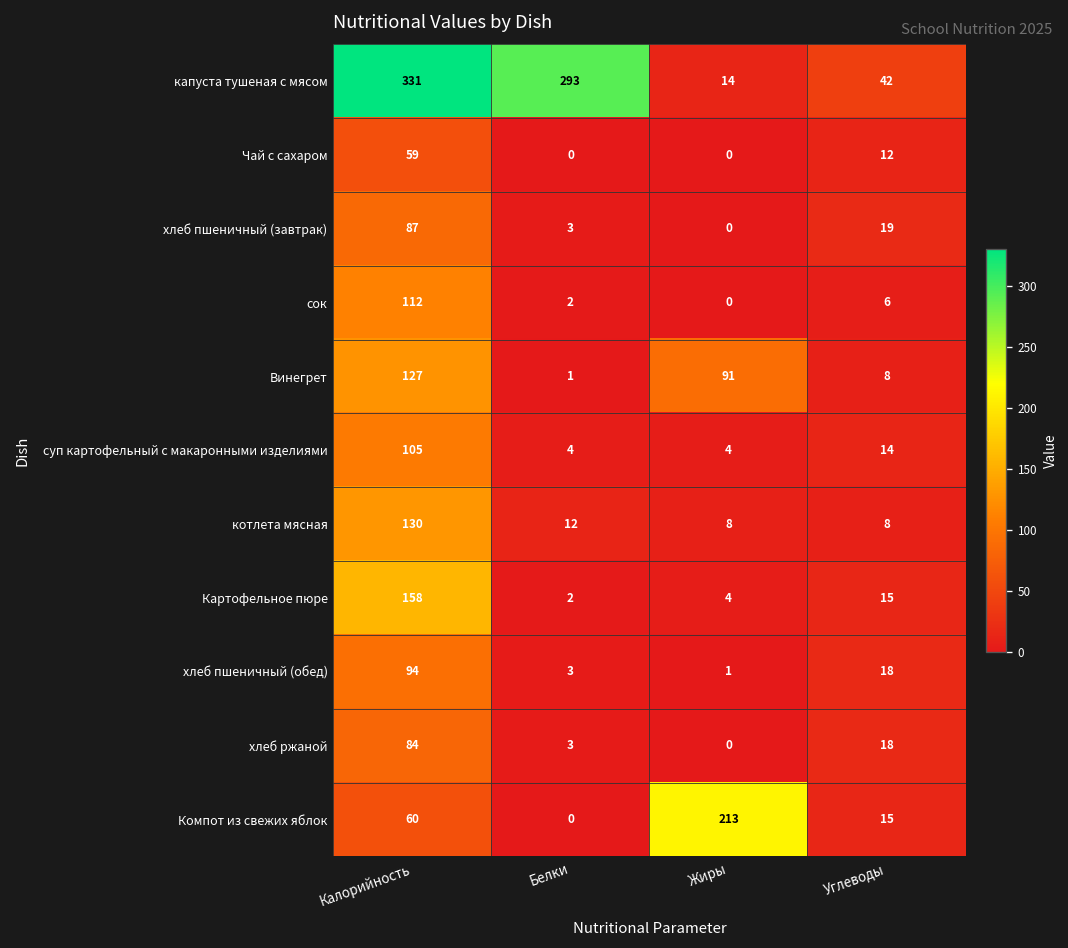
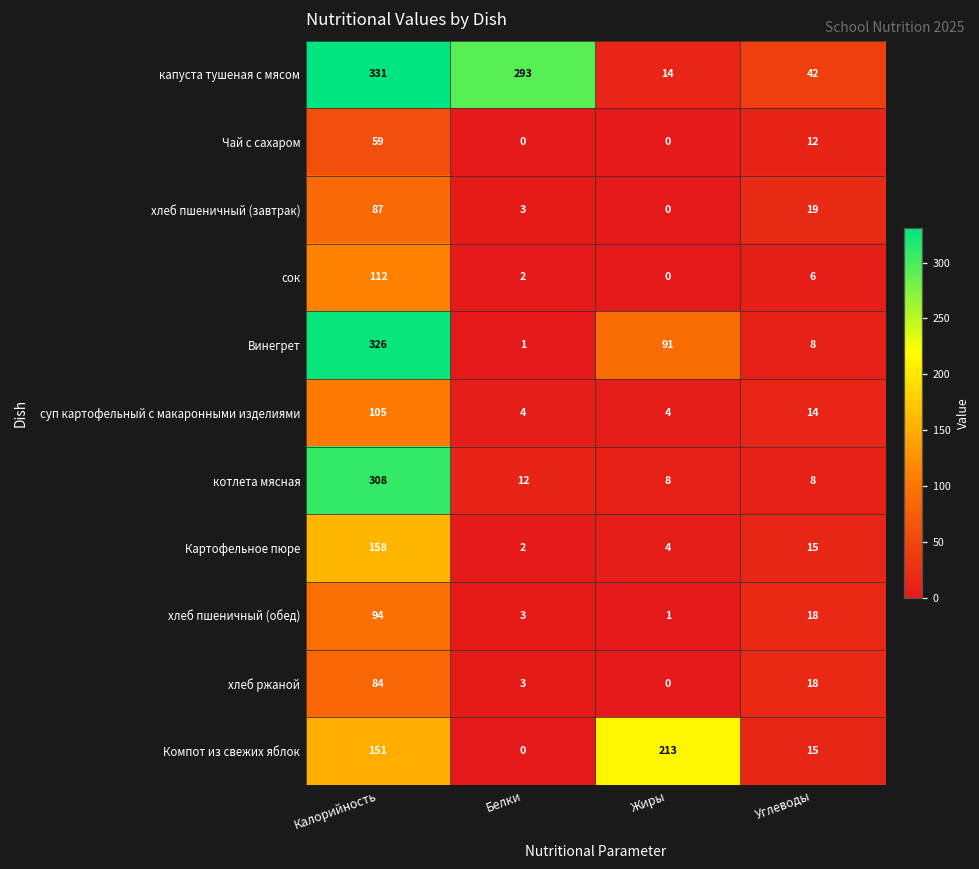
Винегрет, Калорийность: 127 -> 326
котлета мясная, Калорийность: 130 -> 308
Компот из свежих яблок, Калорийность: 60 -> 151
